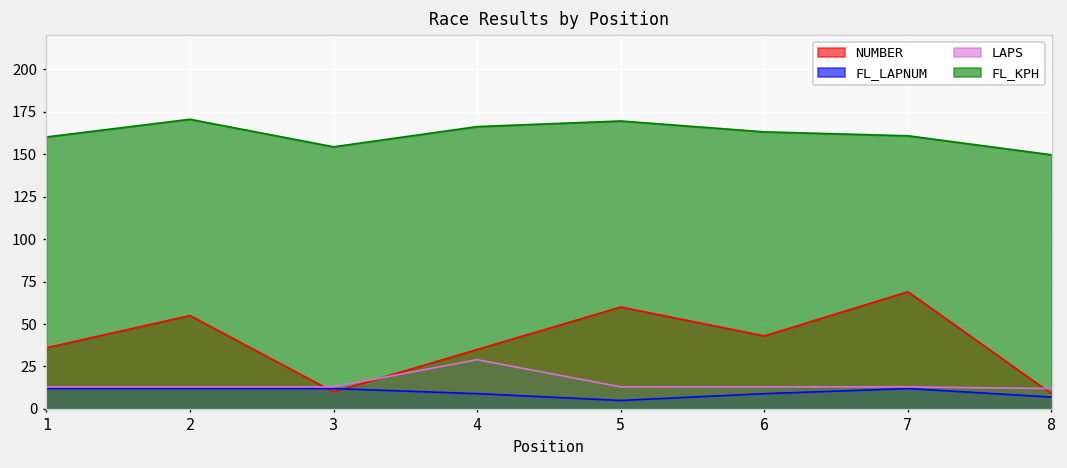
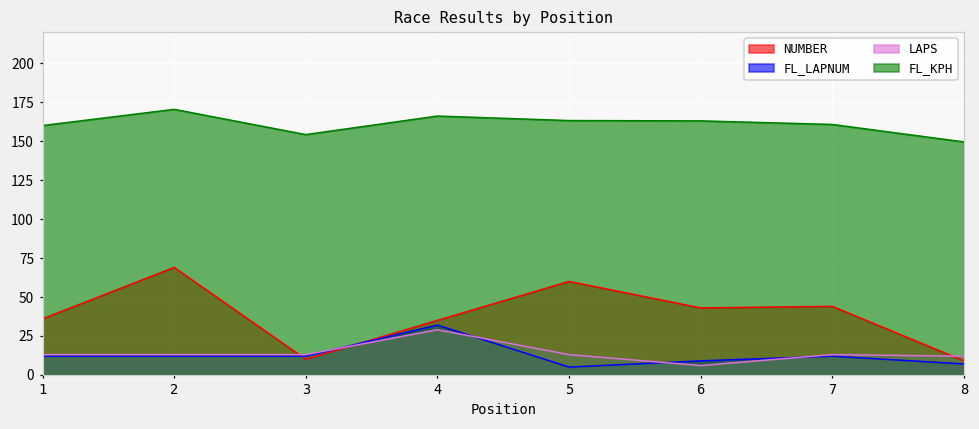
NUMBER, 2: 55 -> 69
FL_LAPNUM, 4: 9 -> 32
FL_KPH, 5: 170 -> 163
LAPS, 6: 13 -> 6
NUMBER, 7: 69 -> 44
